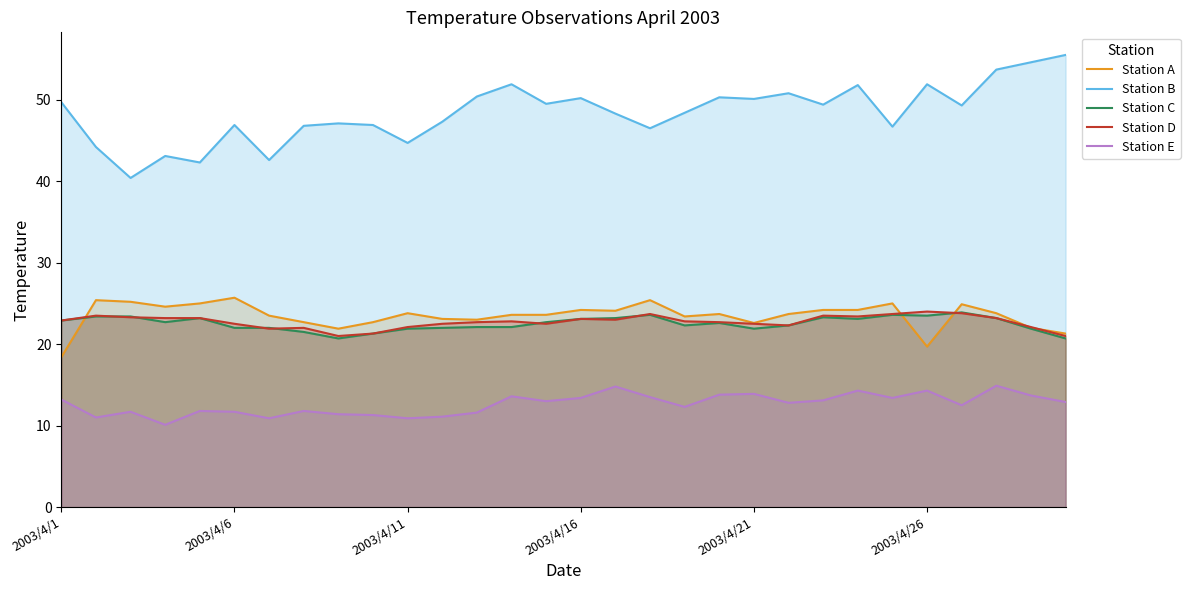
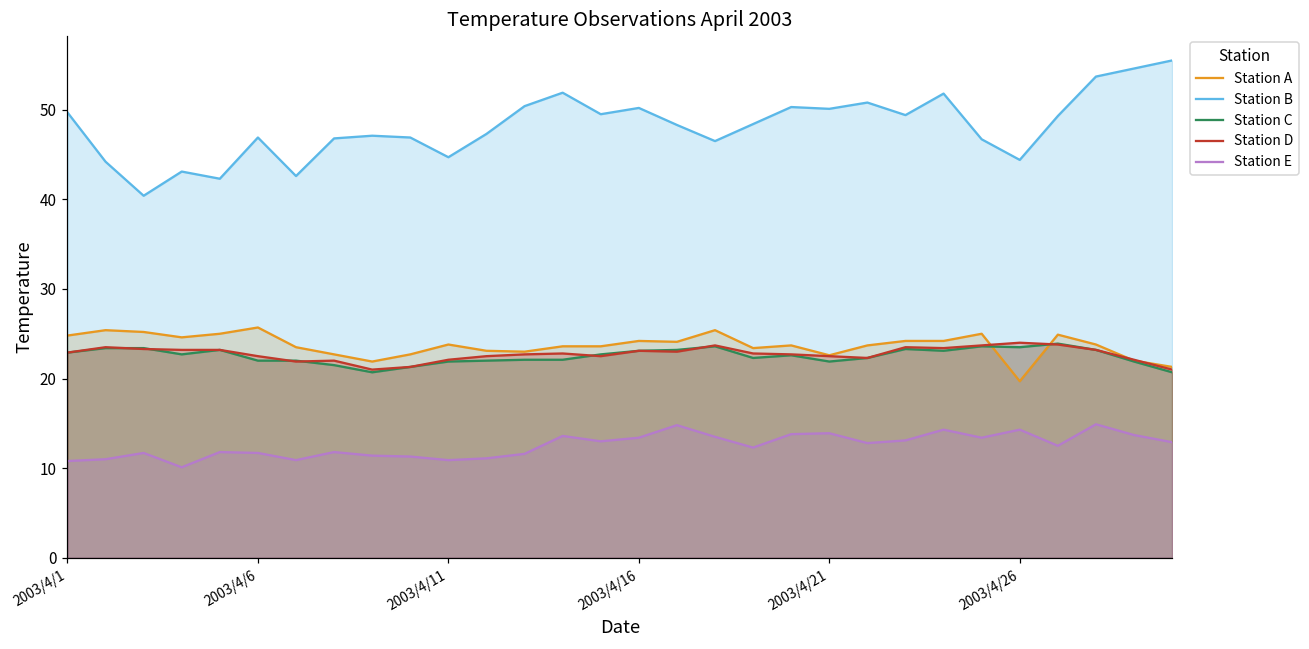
Station A, 2003/4/1: 18 -> 25
Station E, 2003/4/1: 13 -> 11
Station B, 2003/4/26: 52 -> 44
